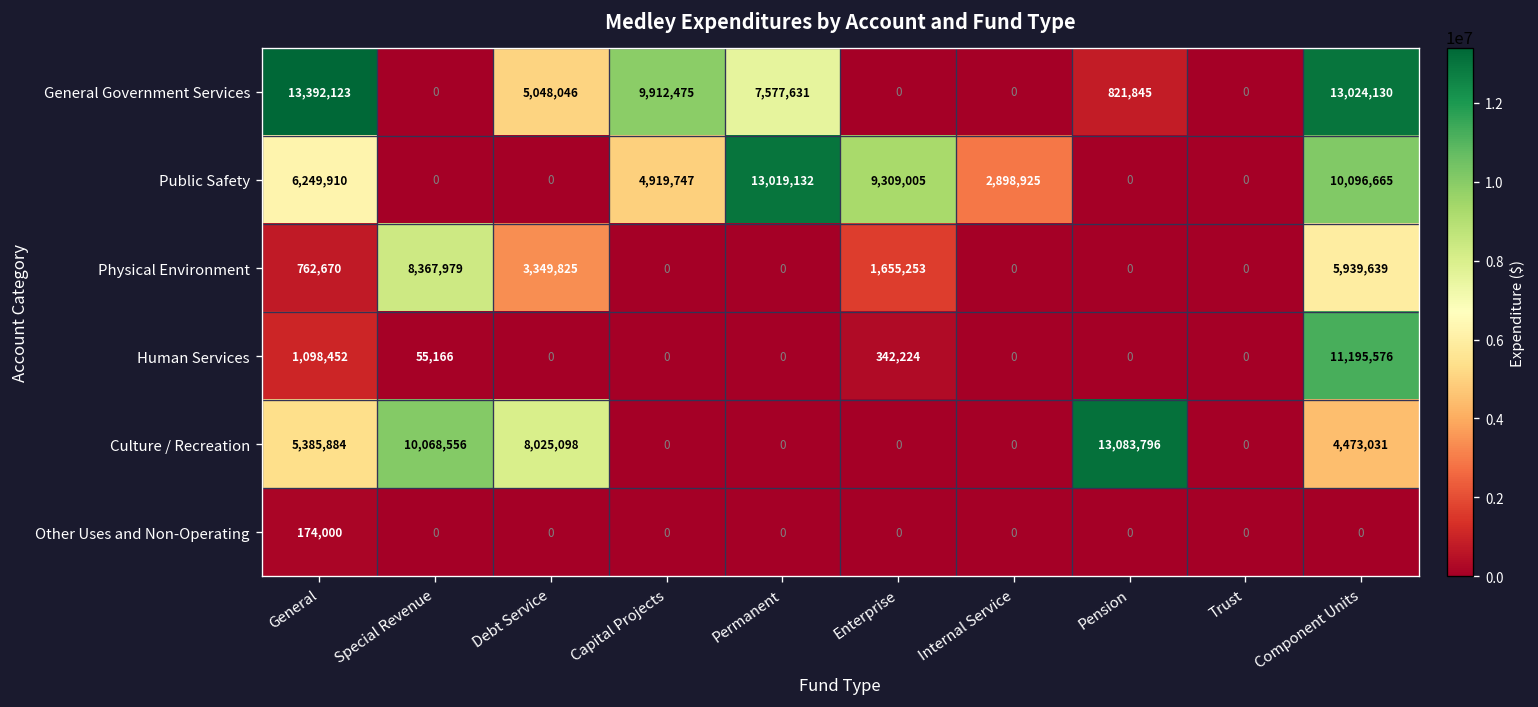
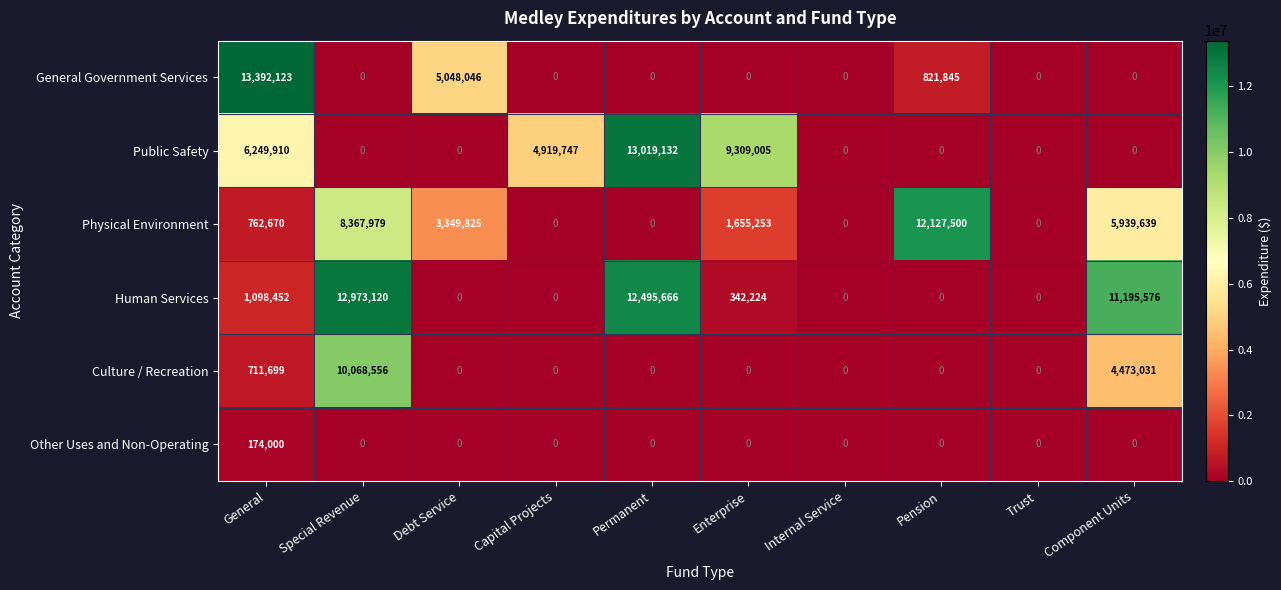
General Government Services, Capital Projects: 9,912,475 -> 0
General Government Services, Permanent: 7,577,631 -> 0
General Government Services, Component Units: 13,024,130 -> 0
Public Safety, Internal Service: 2,898,925 -> 0
Public Safety, Component Units: 10,096,665 -> 0
Physical Environment, Pension: 0 -> 12,127,500
Human Services, Special Revenue: 55,166 -> 12,973,120
Human Services, Permanent: 0 -> 12,495,666
Culture / Recreation, General: 5,385,884 -> 711,699
Culture / Recreation, Debt Service: 8,025,098 -> 0
Culture / Recreation, Pension: 13,083,796 -> 0
